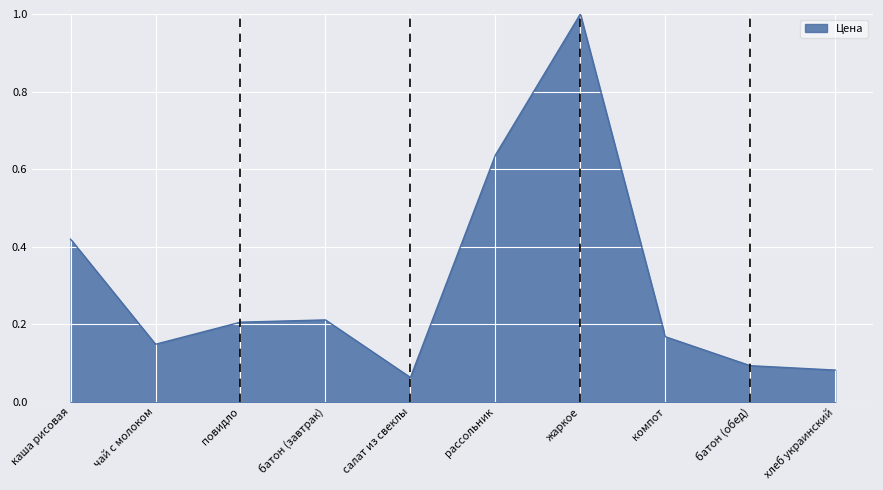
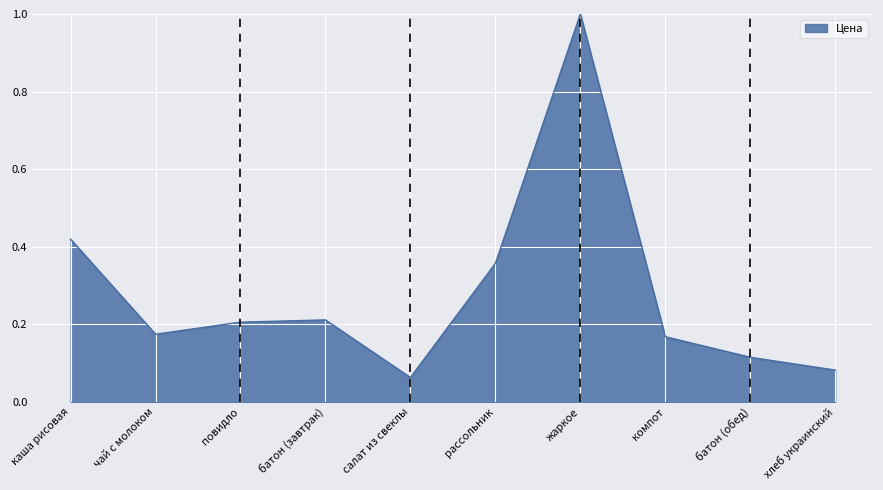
чай с молоком: 0.15 -> 0.17
рассольник: 0.64 -> 0.36
батон (обед): 0.09 -> 0.12
